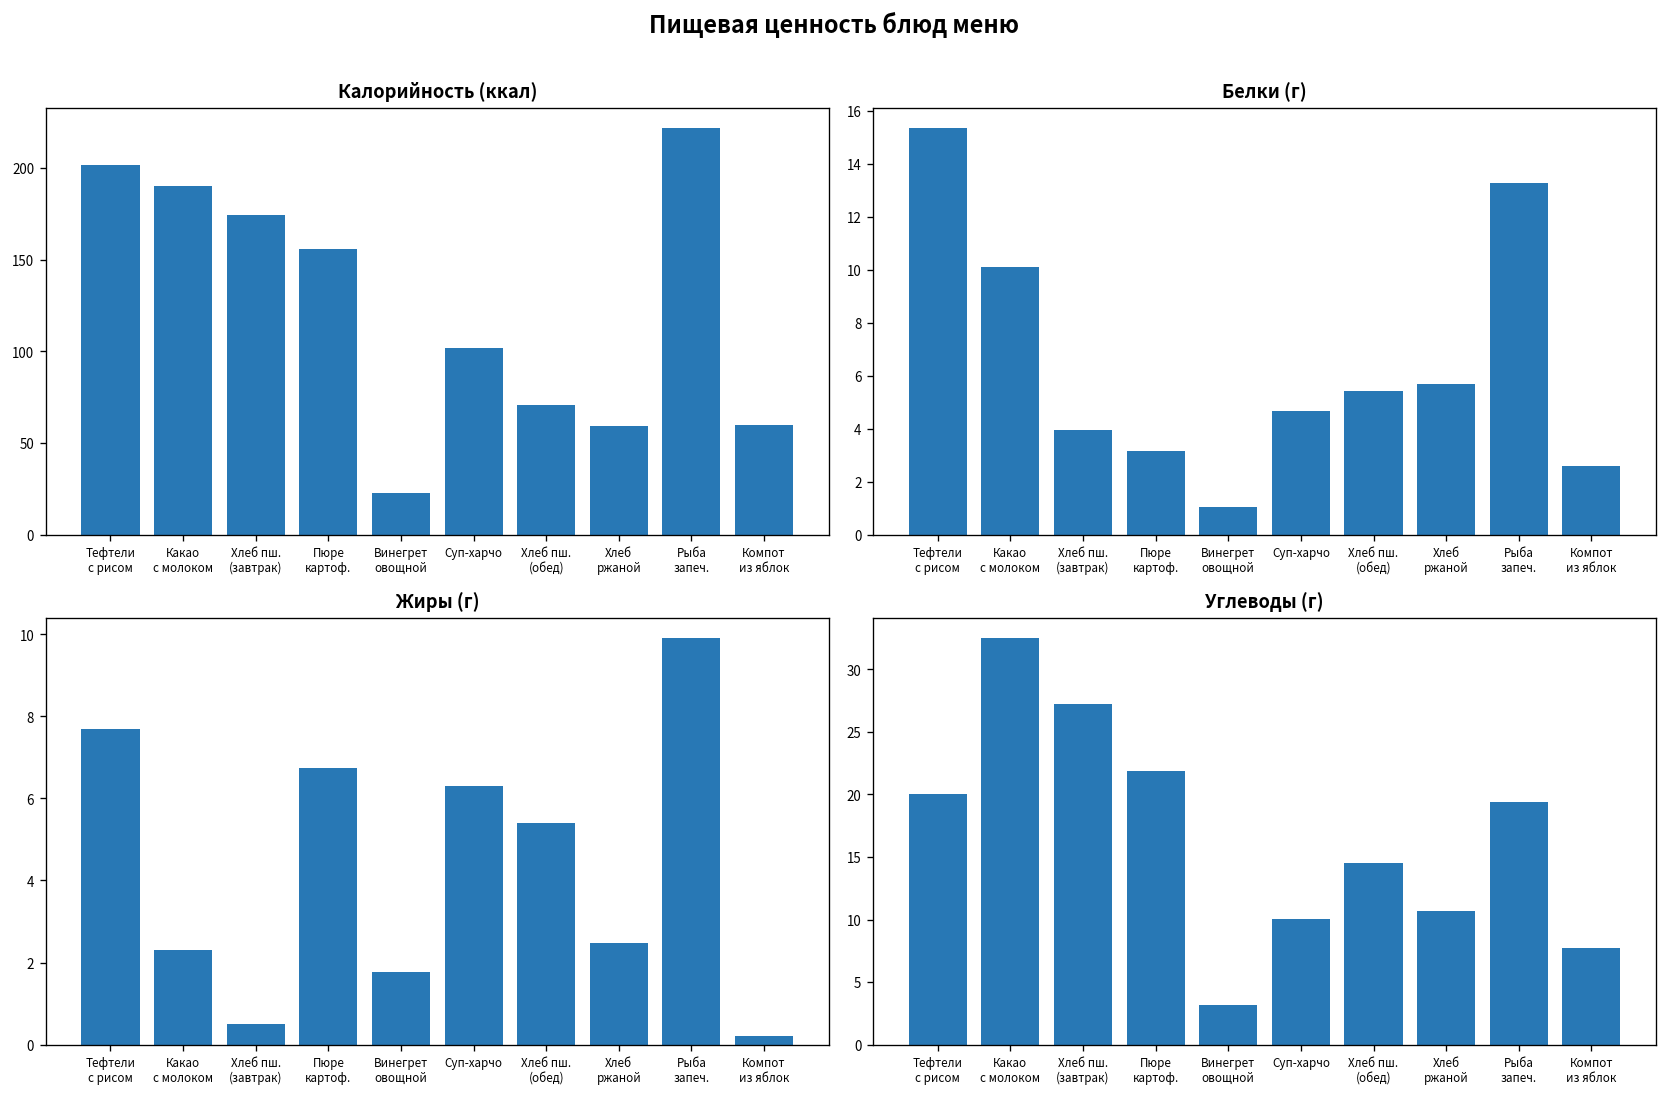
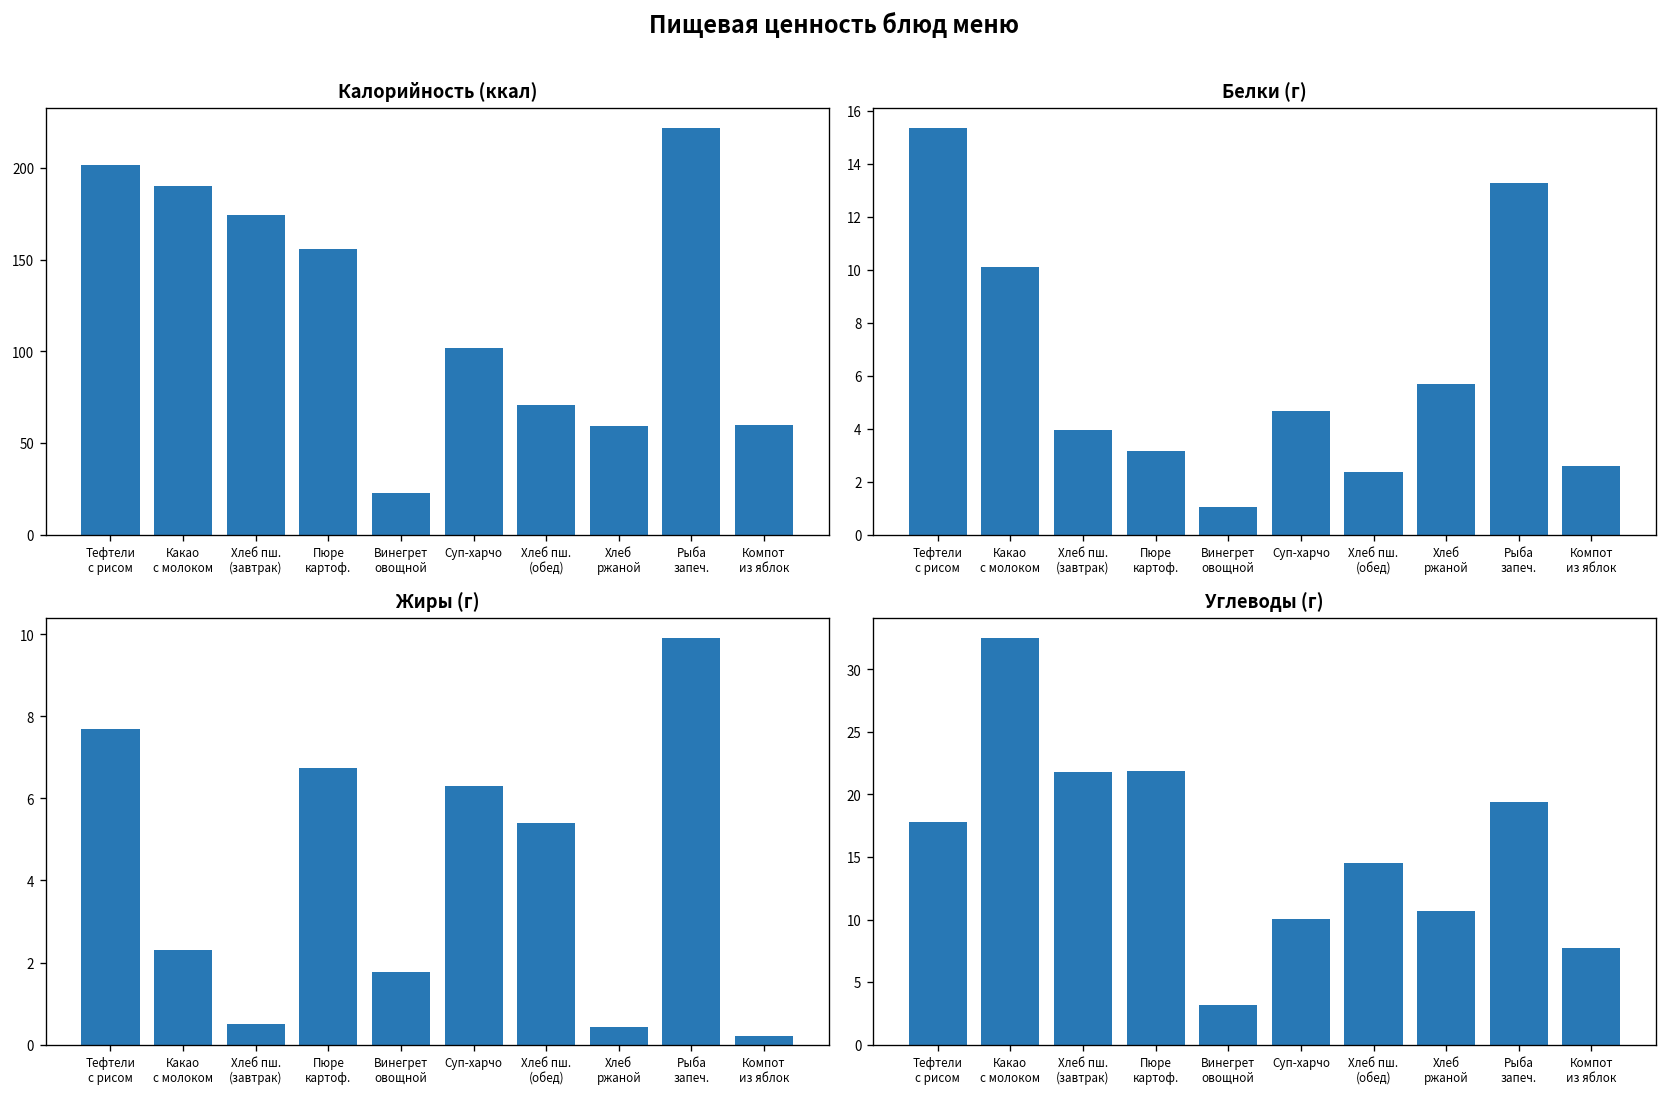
Белки (г), Хлеб пш. (обед): 5.4 -> 2.4
Жиры (г), Хлеб ржаной: 2.5 -> 0.4
Углеводы (г), Тефтели с рисом: 20.0 -> 17.8
Углеводы (г), Хлеб пш. (завтрак): 27.2 -> 21.8
